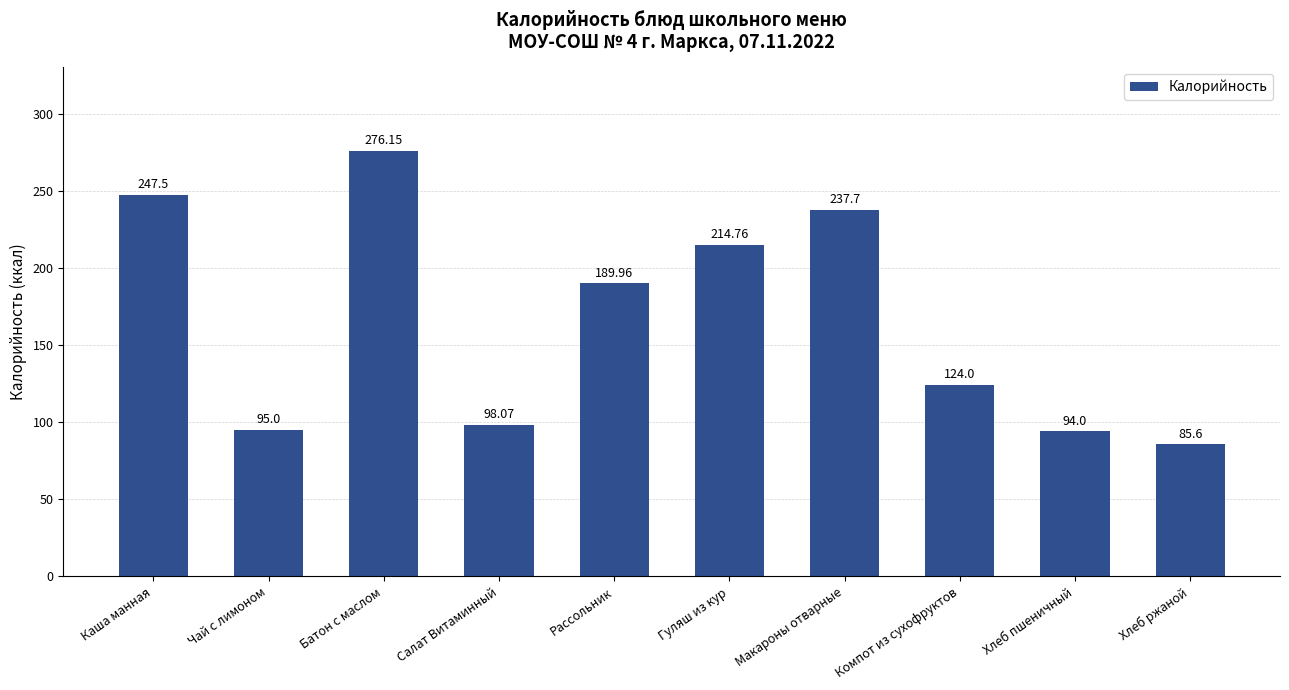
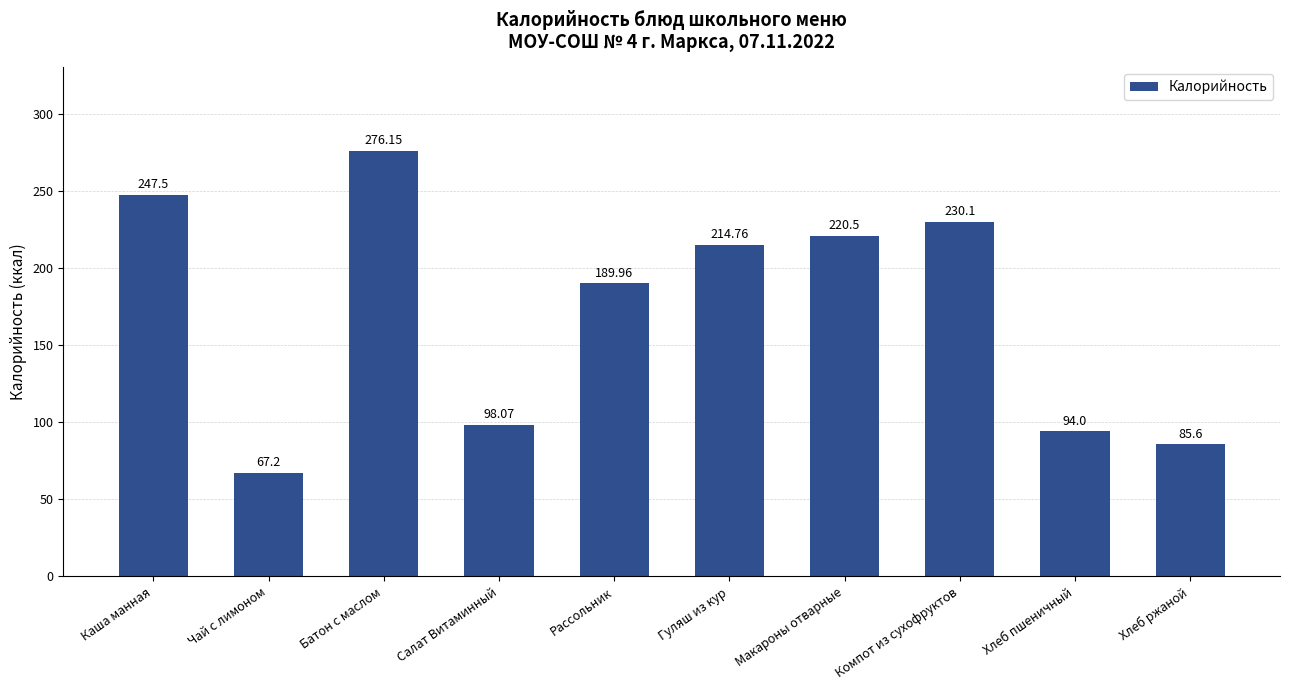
Чай с лимоном: 95.0 -> 67.2
Макароны отварные: 237.7 -> 220.5
Компот из сухофруктов: 124.0 -> 230.1
